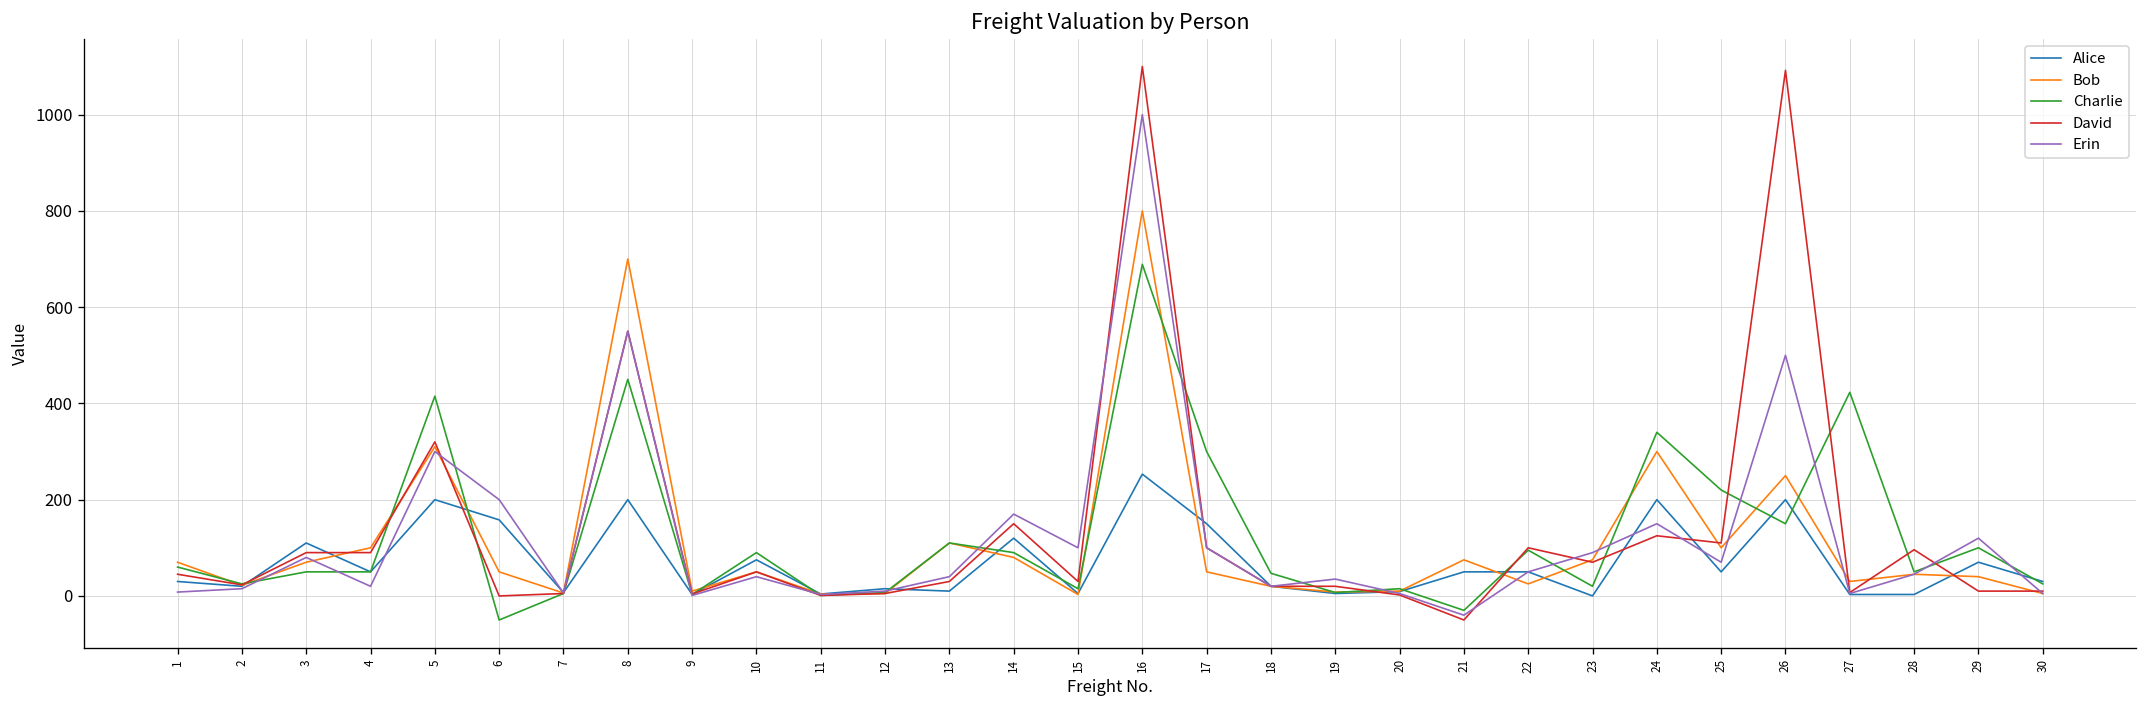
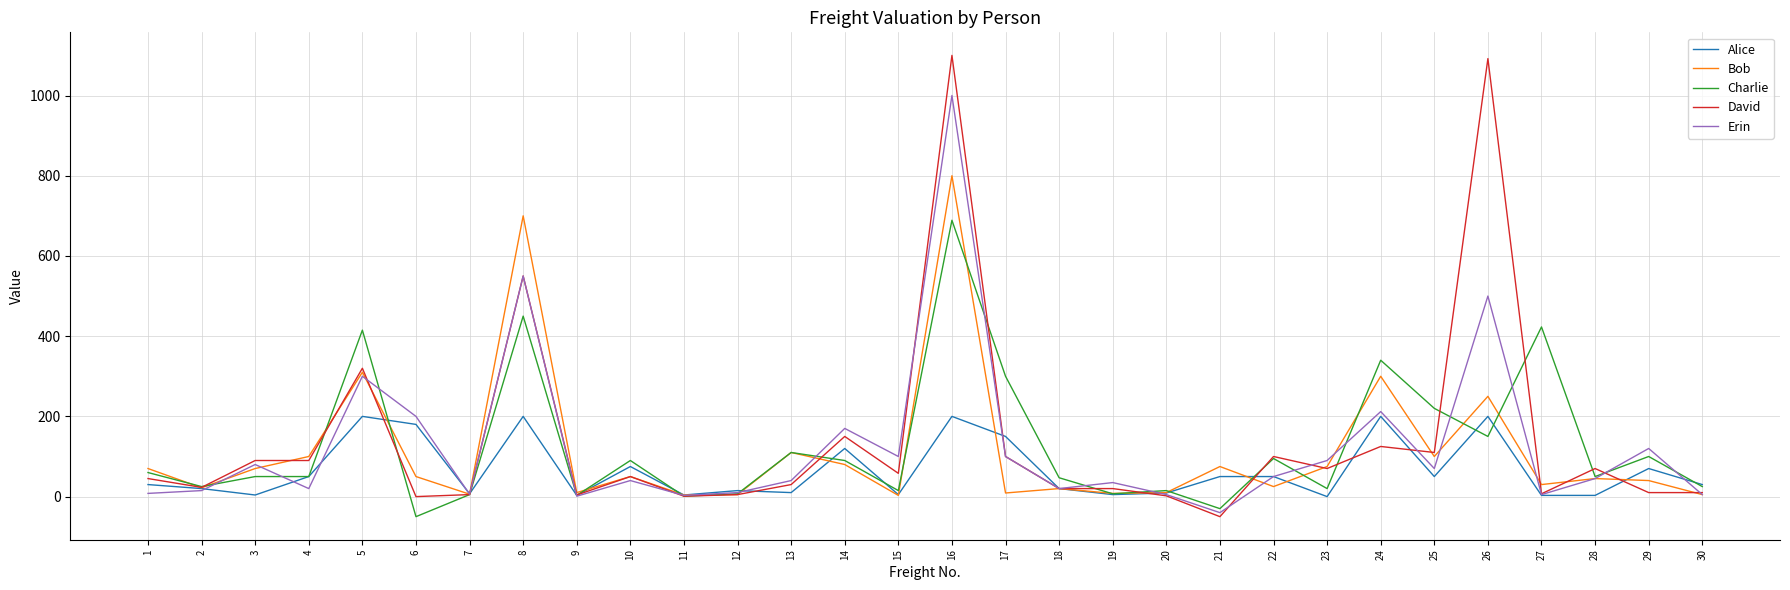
Alice, 3: 110 -> 0
Alice, 6: 160 -> 180
David, 15: 30 -> 60
Alice, 16: 250 -> 200
Bob, 17: 50 -> 10
Erin, 24: 150 -> 210
David, 28: 100 -> 70
